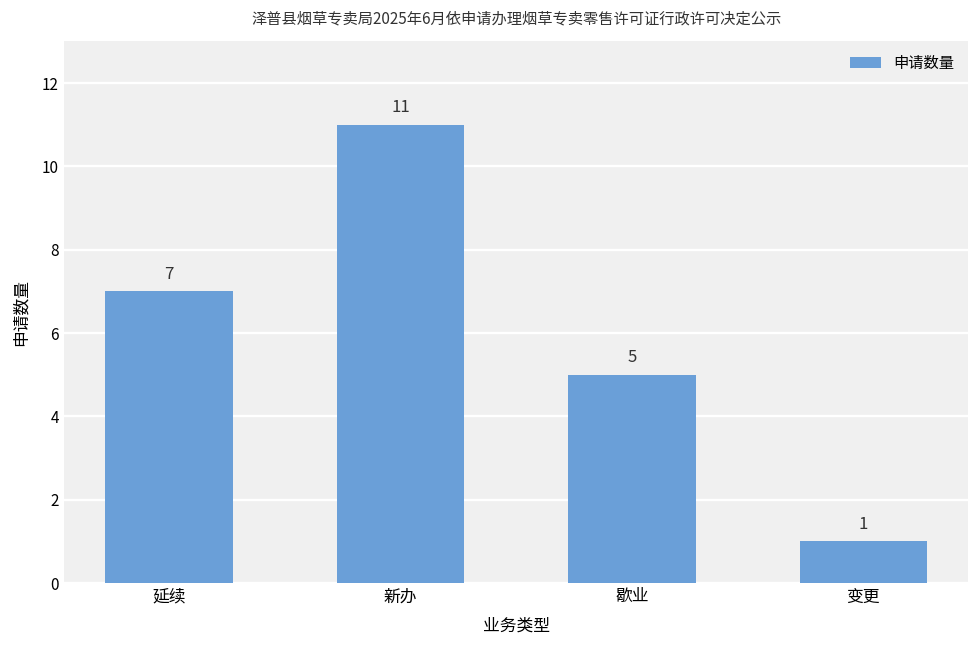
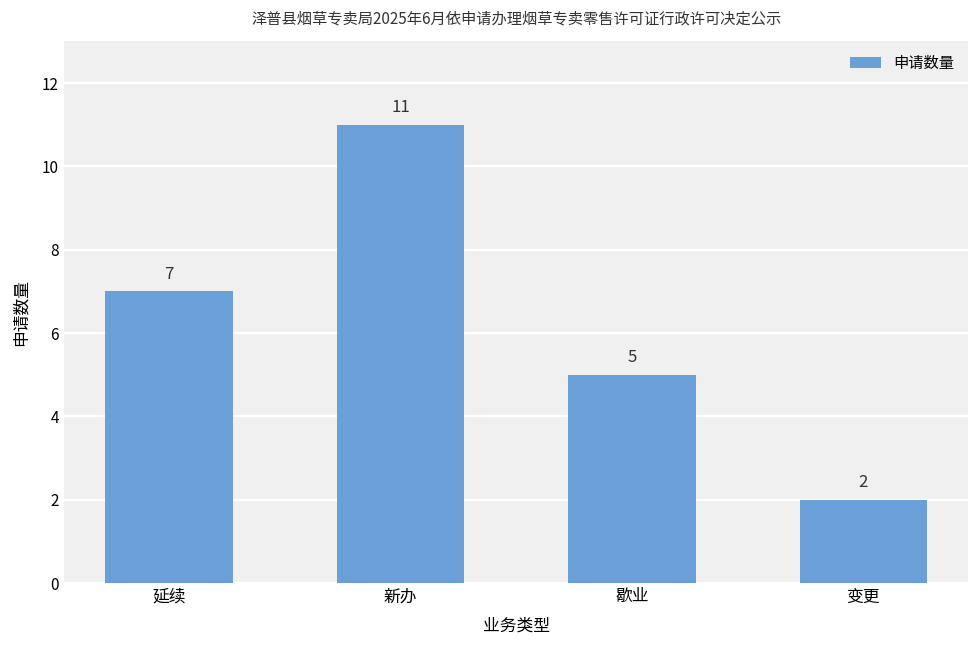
变更: 1 -> 2
